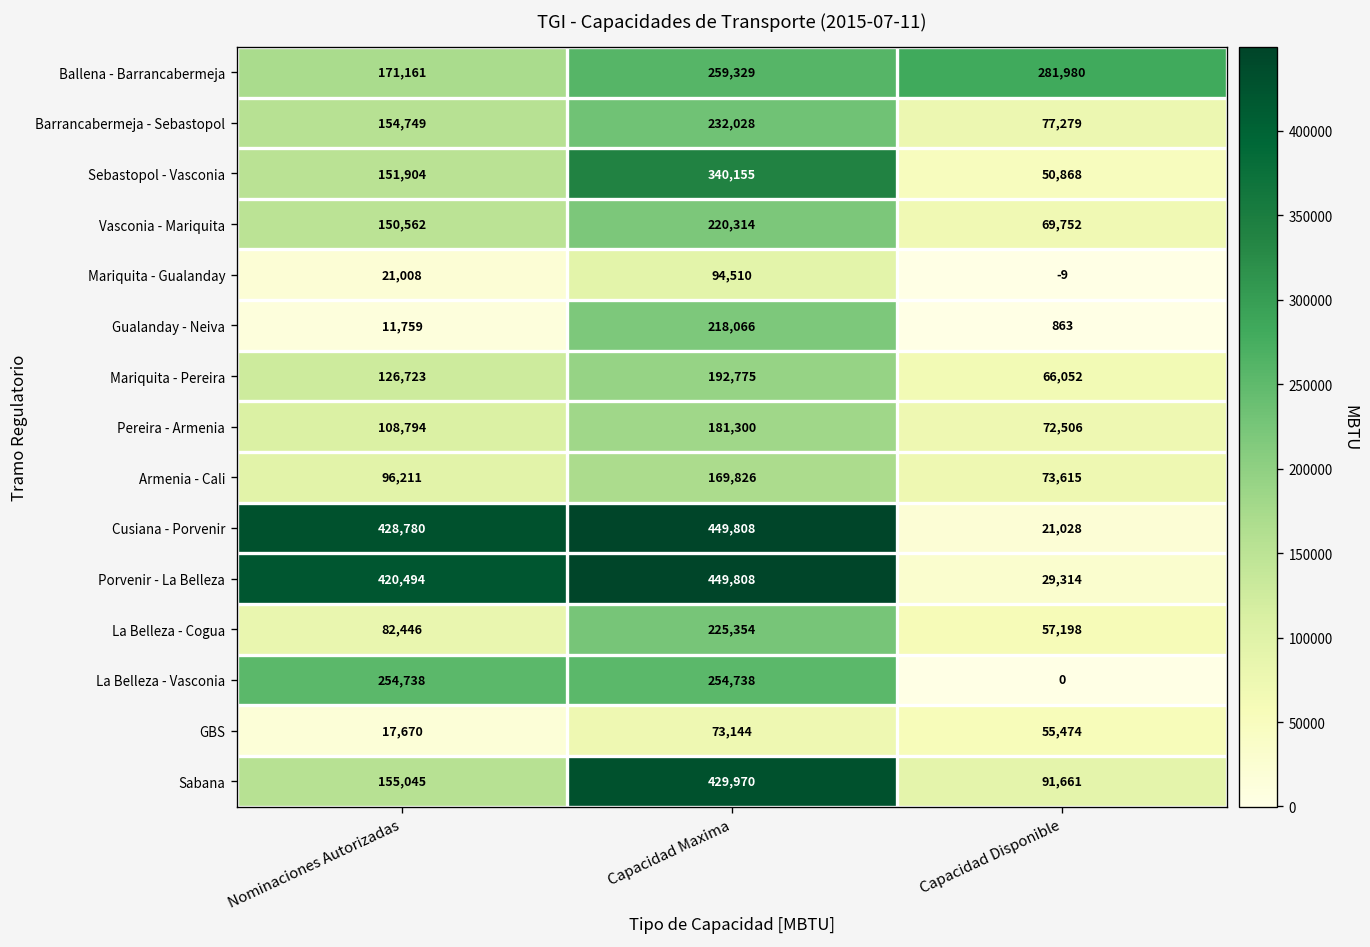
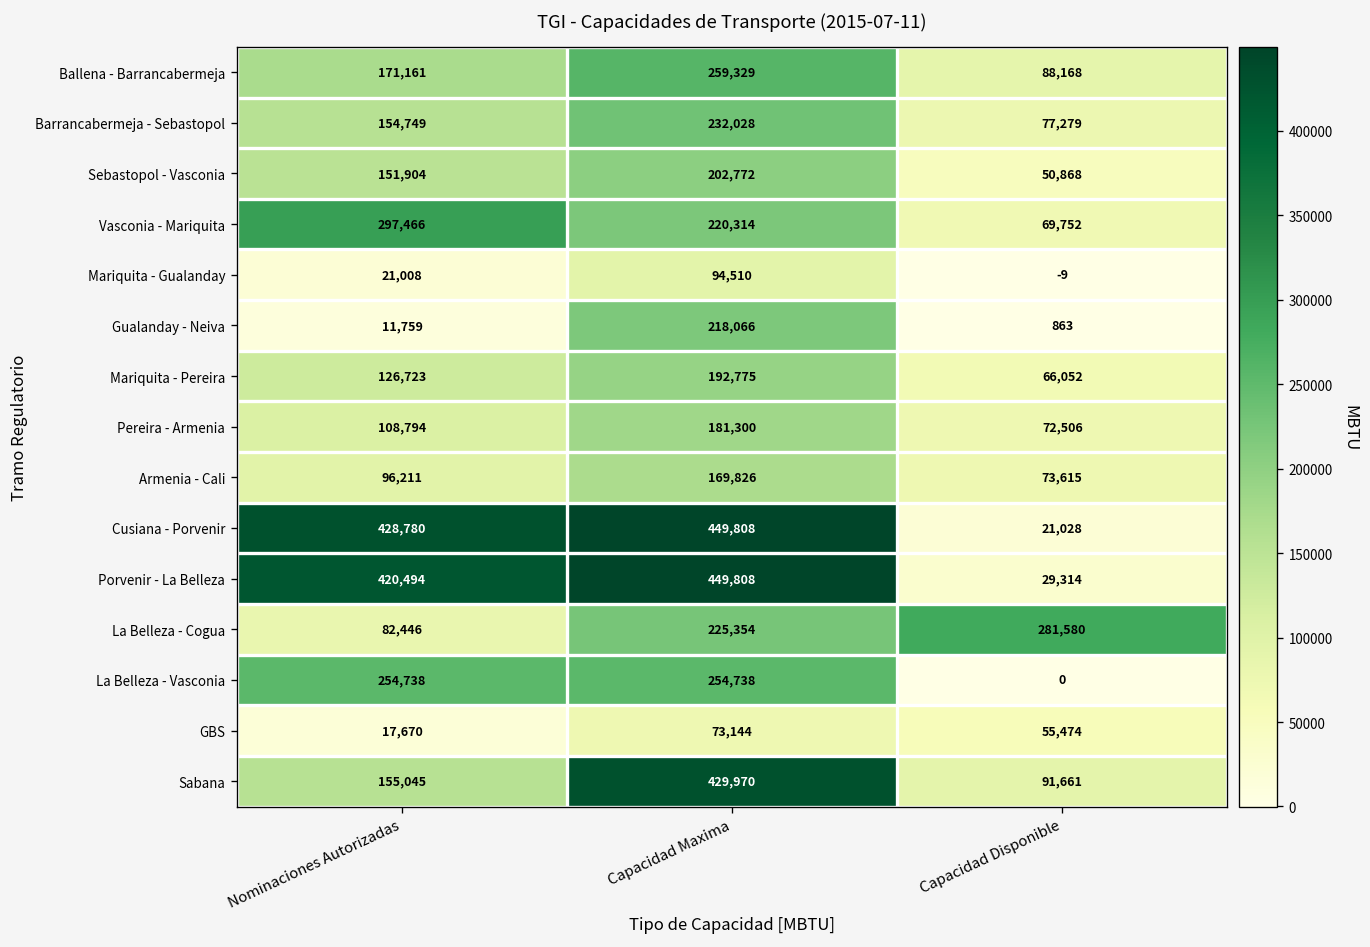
Ballena - Barrancabermeja, Capacidad Disponible: 281,980 -> 88,168
Sebastopol - Vasconia, Capacidad Maxima: 340,155 -> 202,772
Vasconia - Mariquita, Nominaciones Autorizadas: 150,562 -> 297,466
La Belleza - Cogua, Capacidad Disponible: 57,198 -> 281,580
